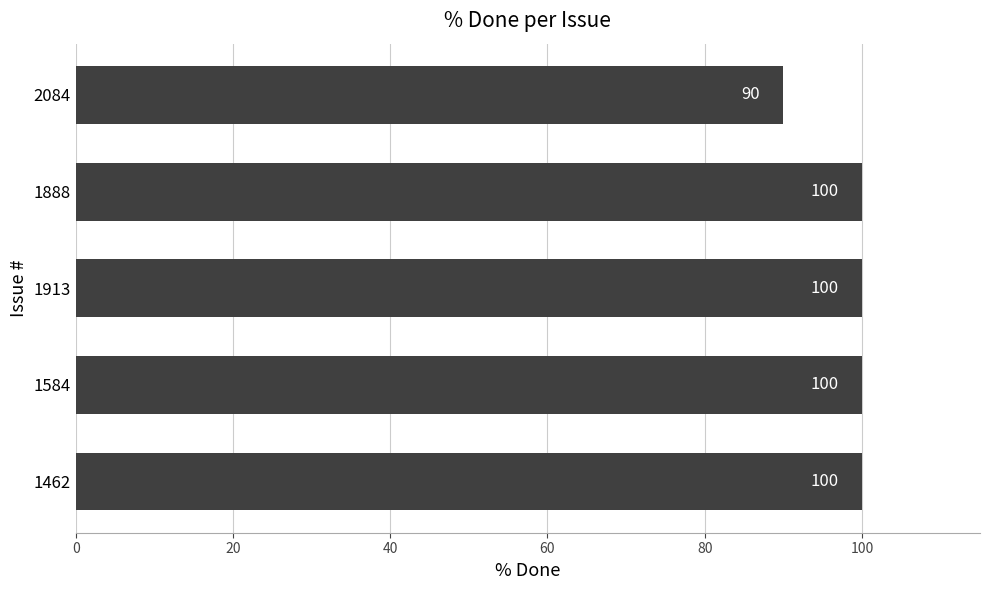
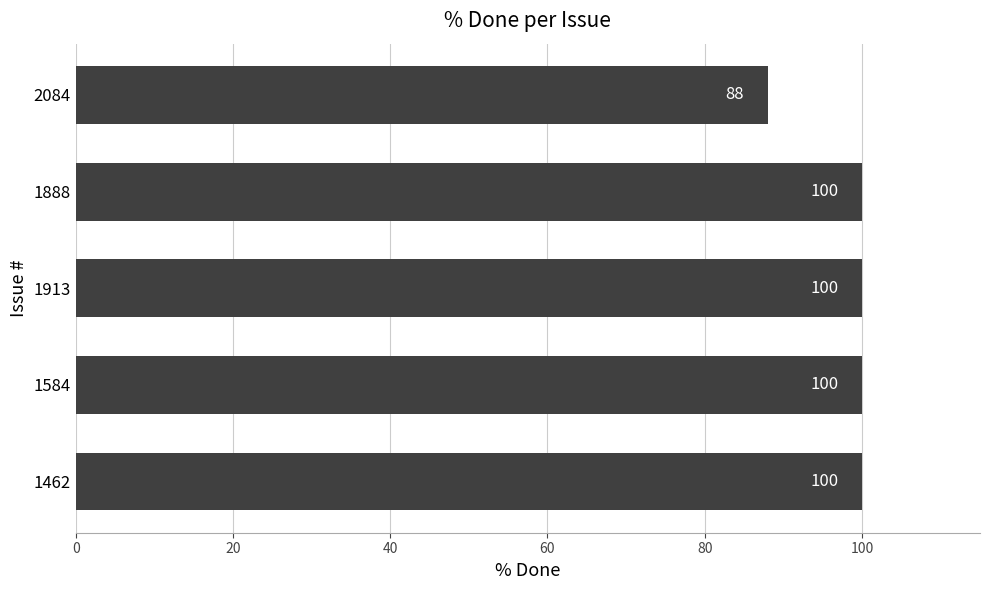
2084: 90 -> 88
